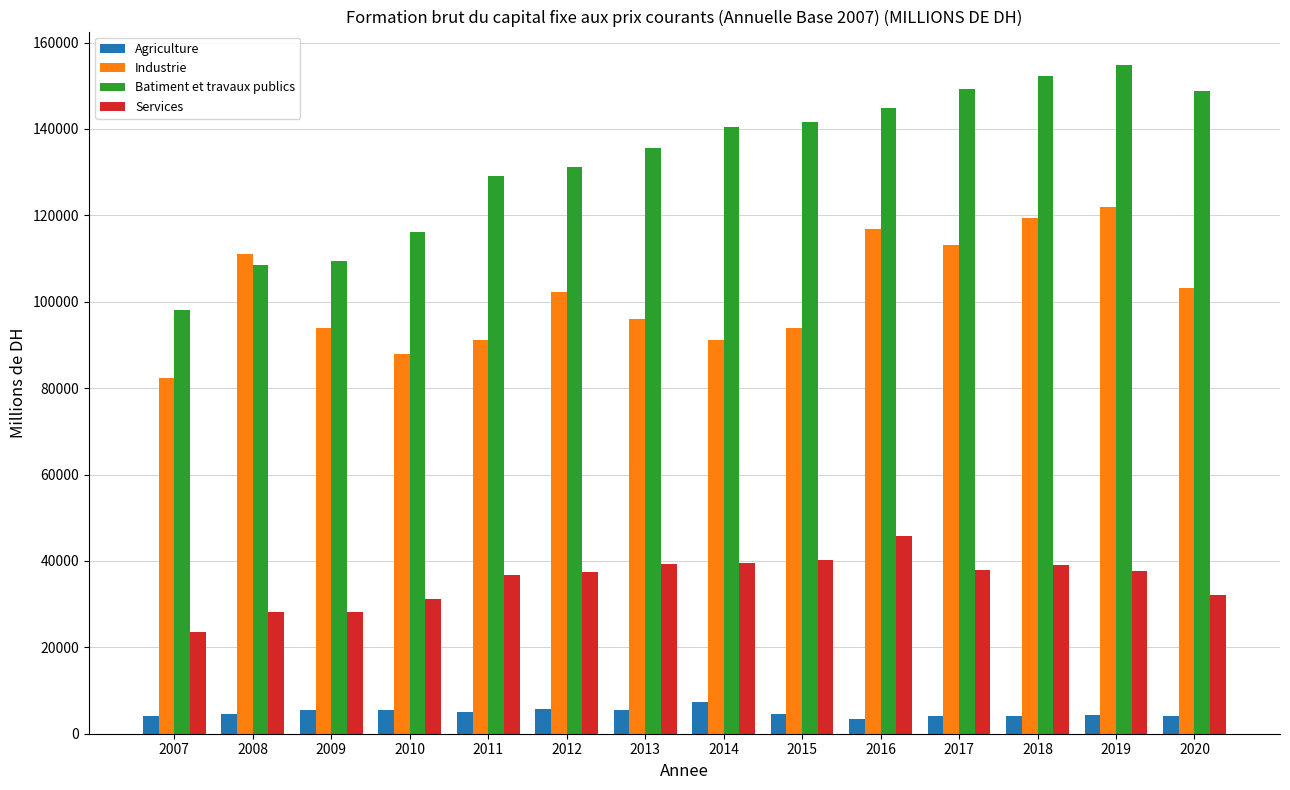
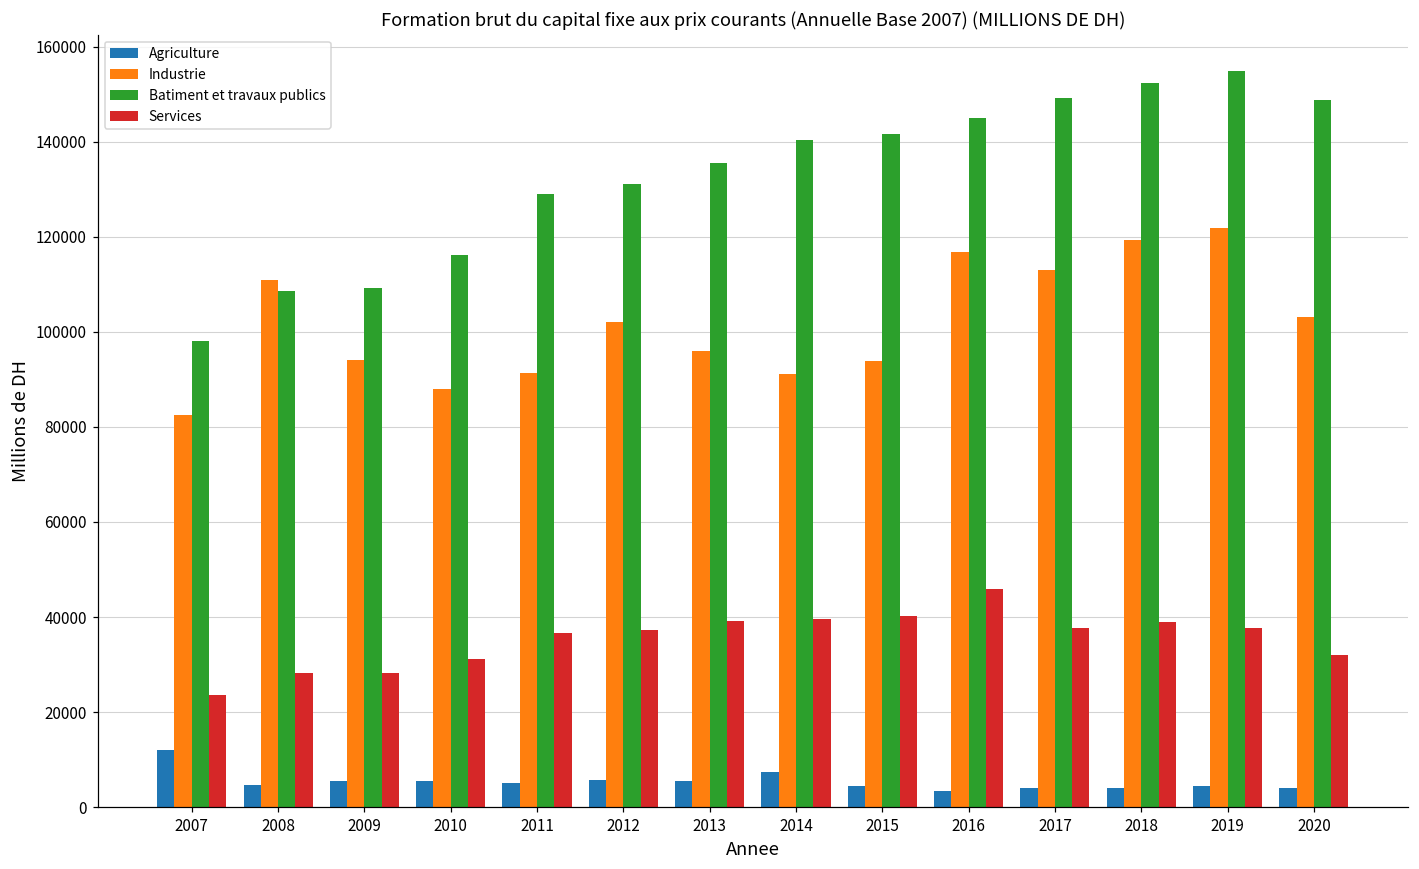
Agriculture, 2007: 4000 -> 12000
